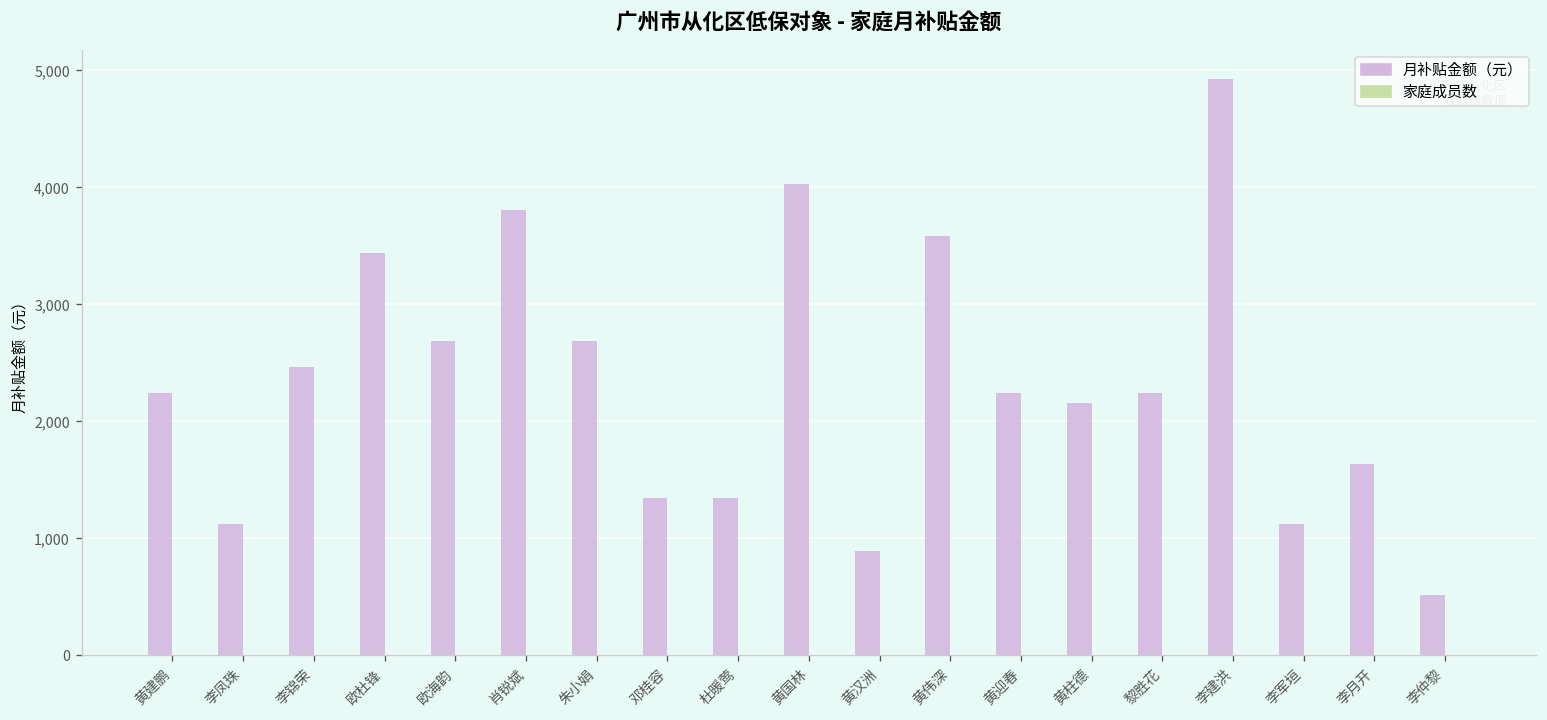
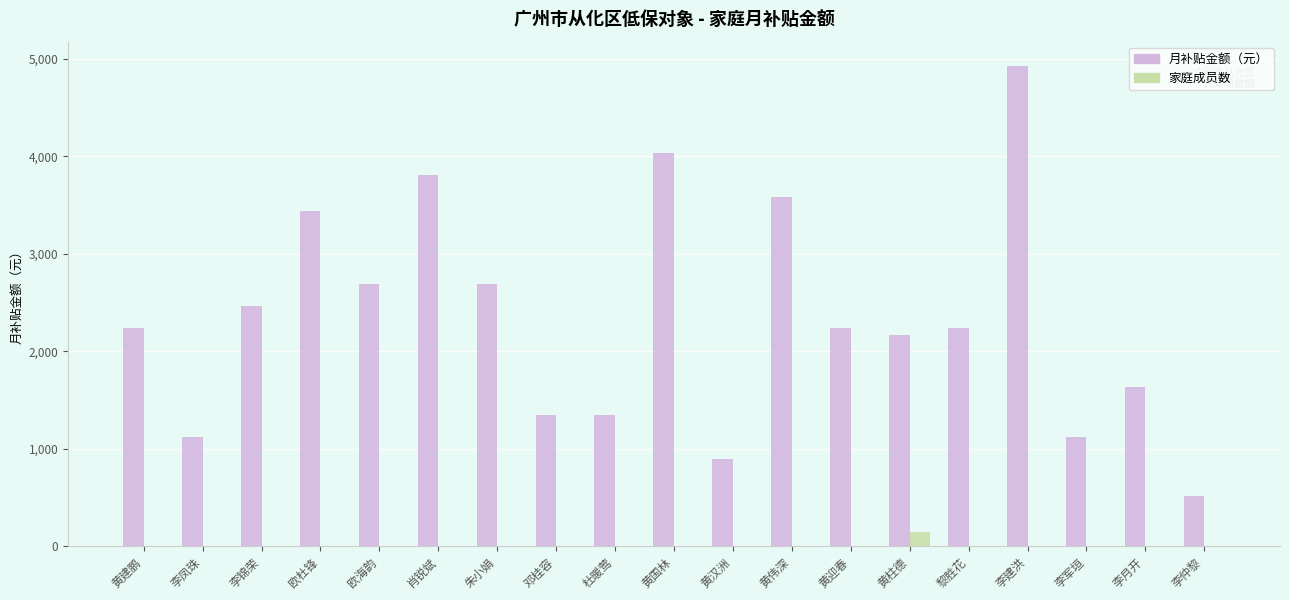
家庭成员数, 黄柱德: 0 -> 100
